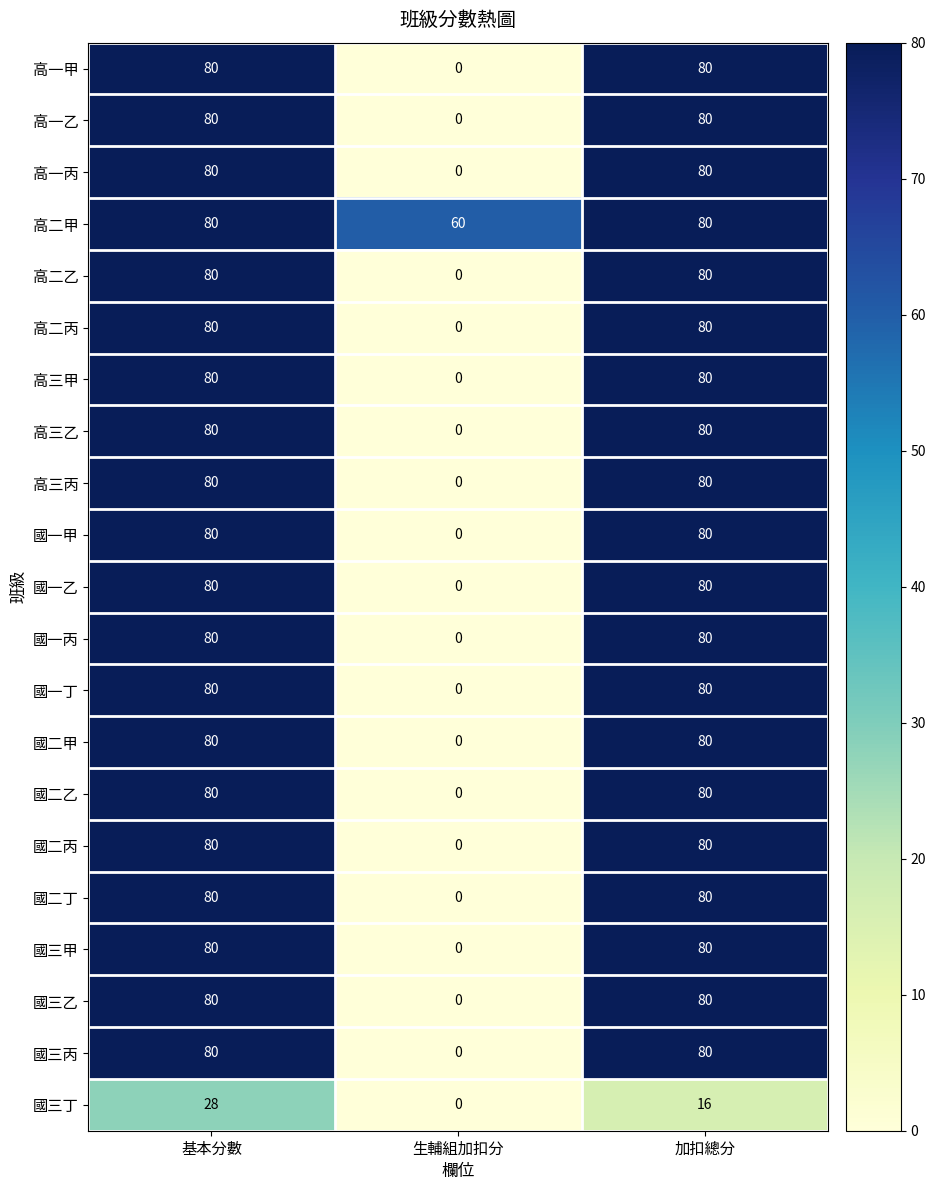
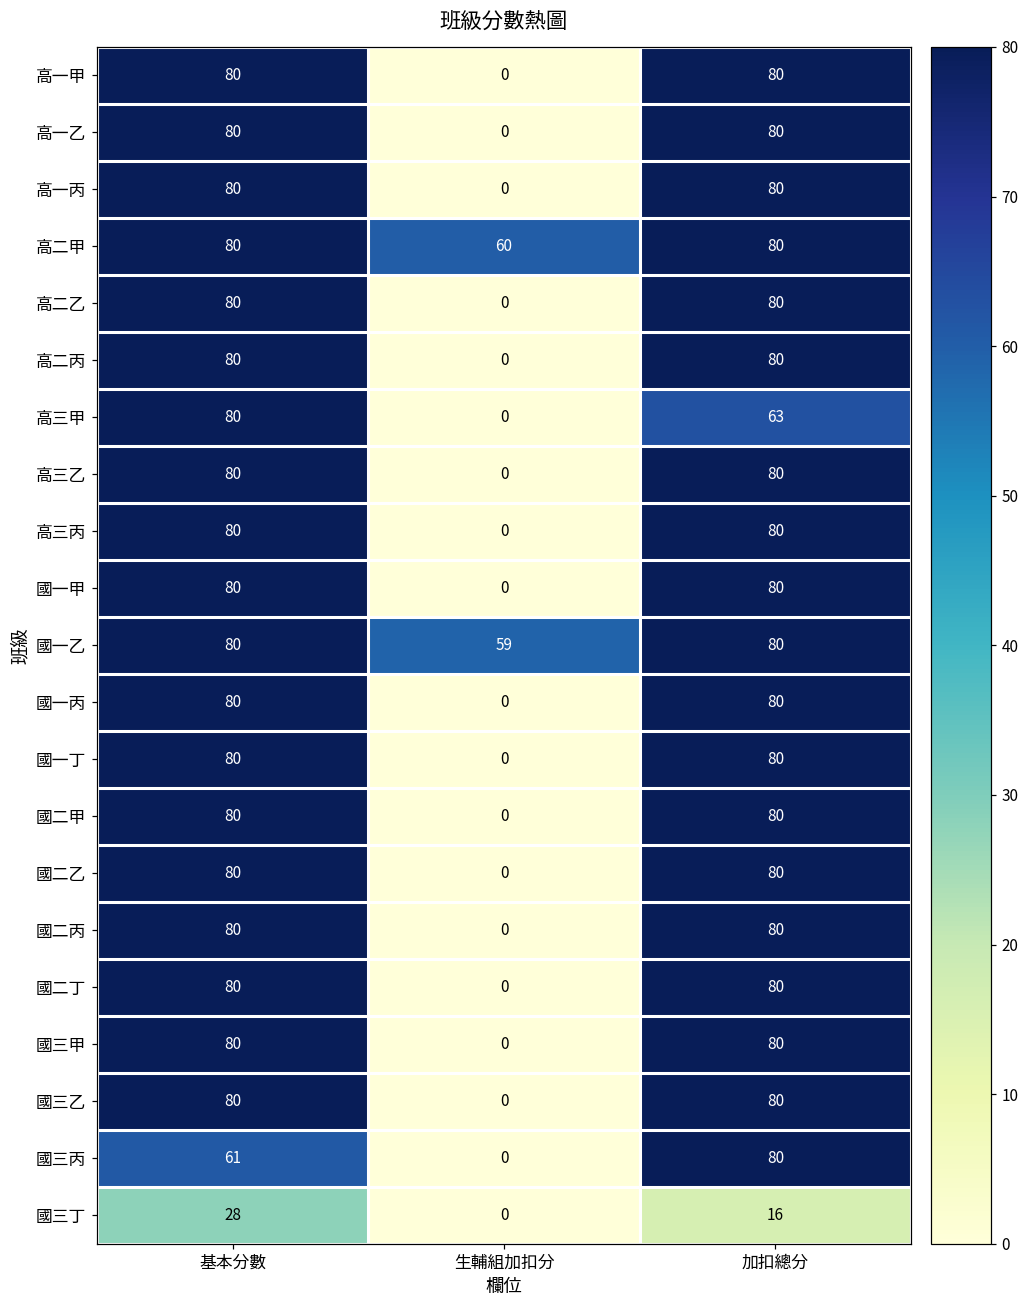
高三甲, 加扣總分: 80 -> 63
國一乙, 生輔組加扣分: 0 -> 59
國三丙, 基本分數: 80 -> 61
